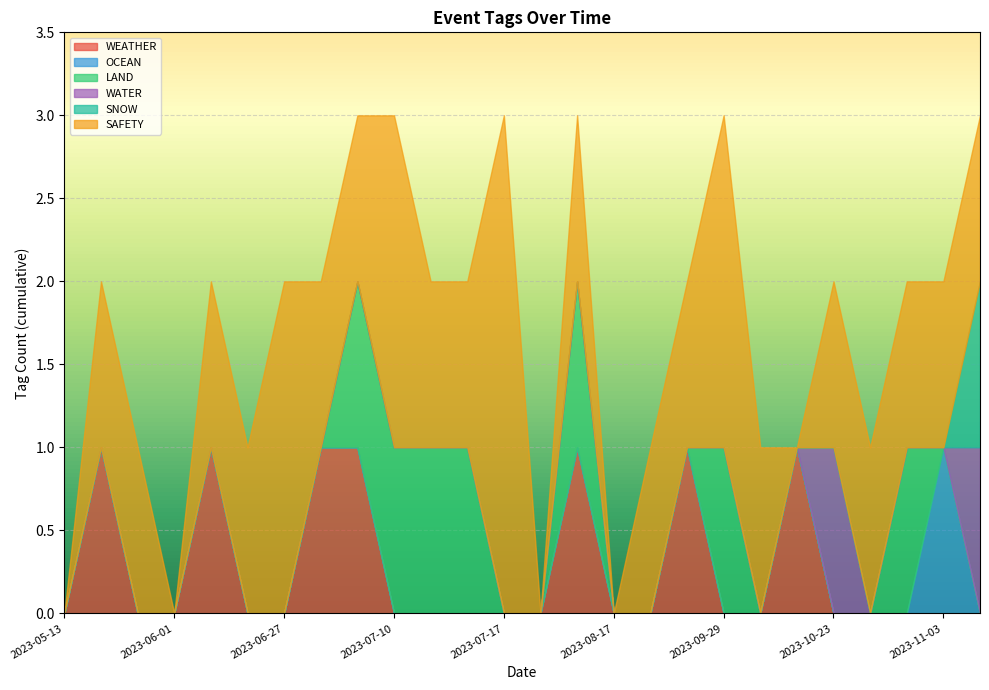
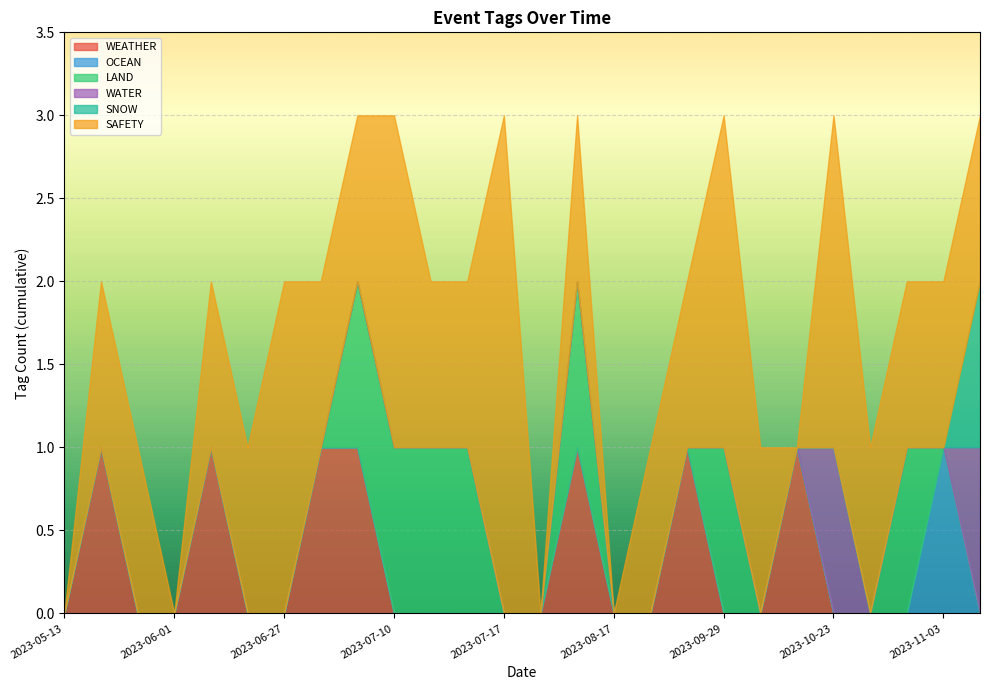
SAFETY, 2023-10-23: 1 -> 2
